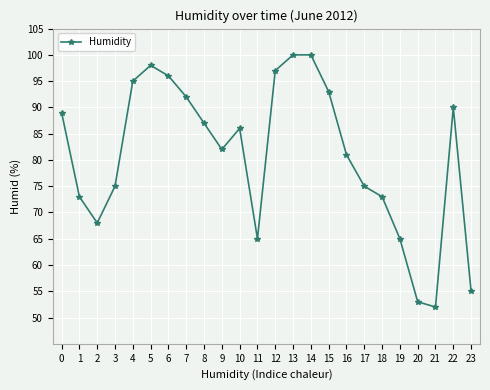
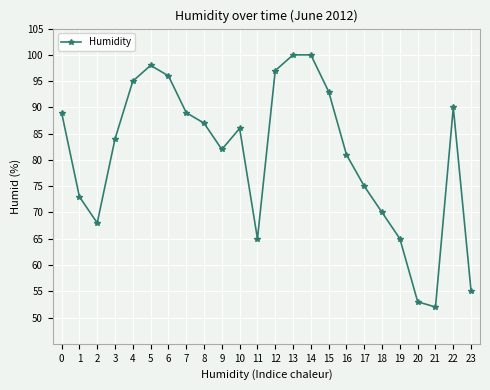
3: 75 -> 84
7: 92 -> 89
18: 73 -> 70
